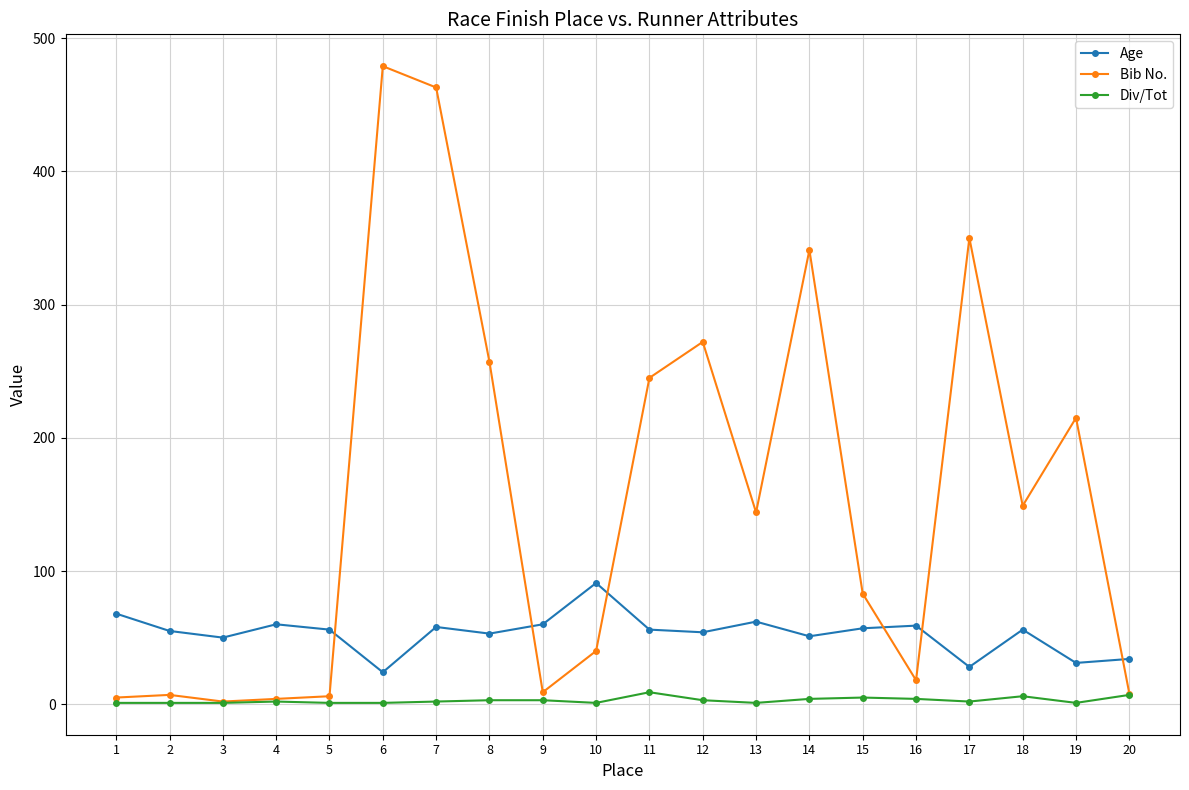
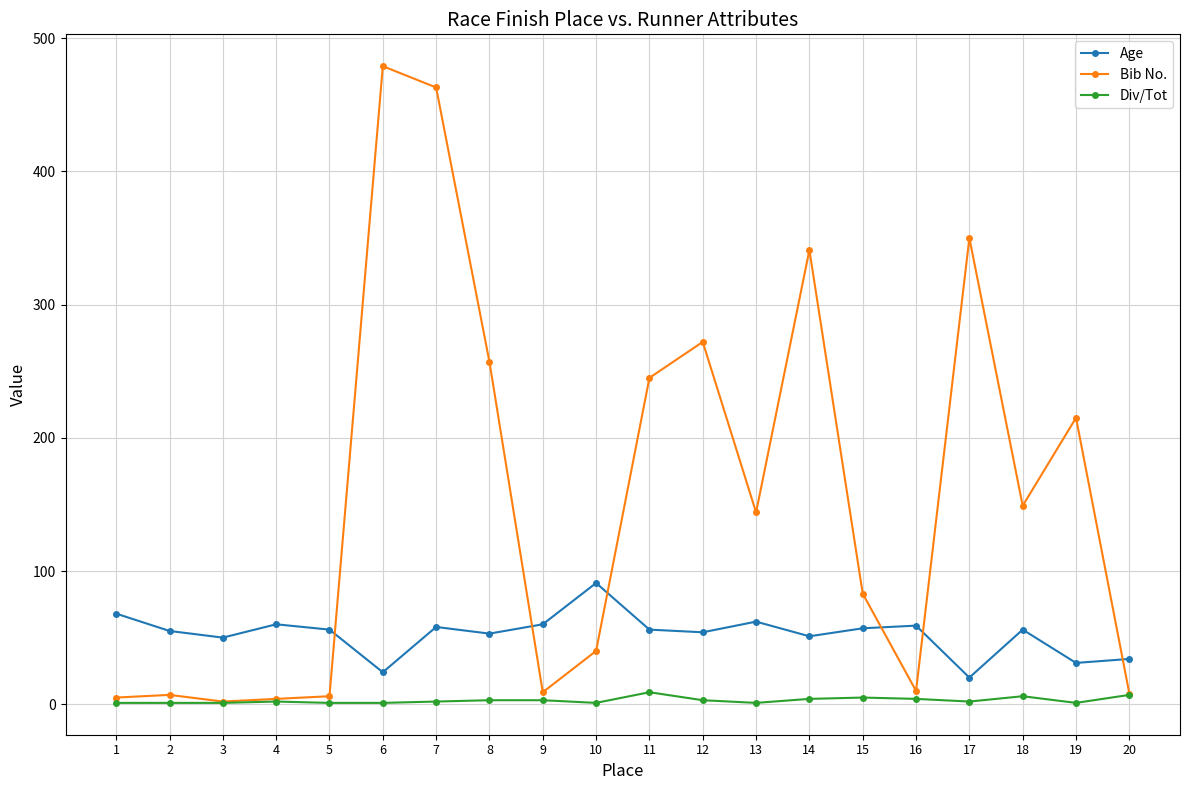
Bib No., 16: 18 -> 10
Age, 17: 28 -> 20
